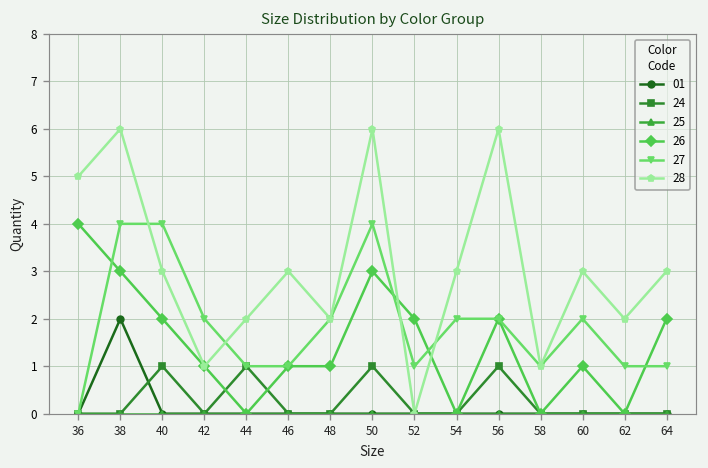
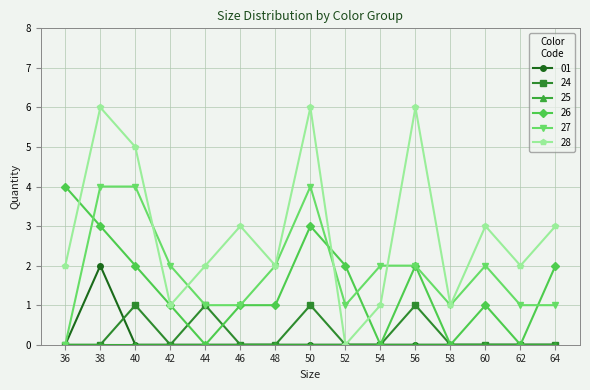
28, 36: 5 -> 2
28, 40: 3 -> 5
28, 54: 3 -> 1
